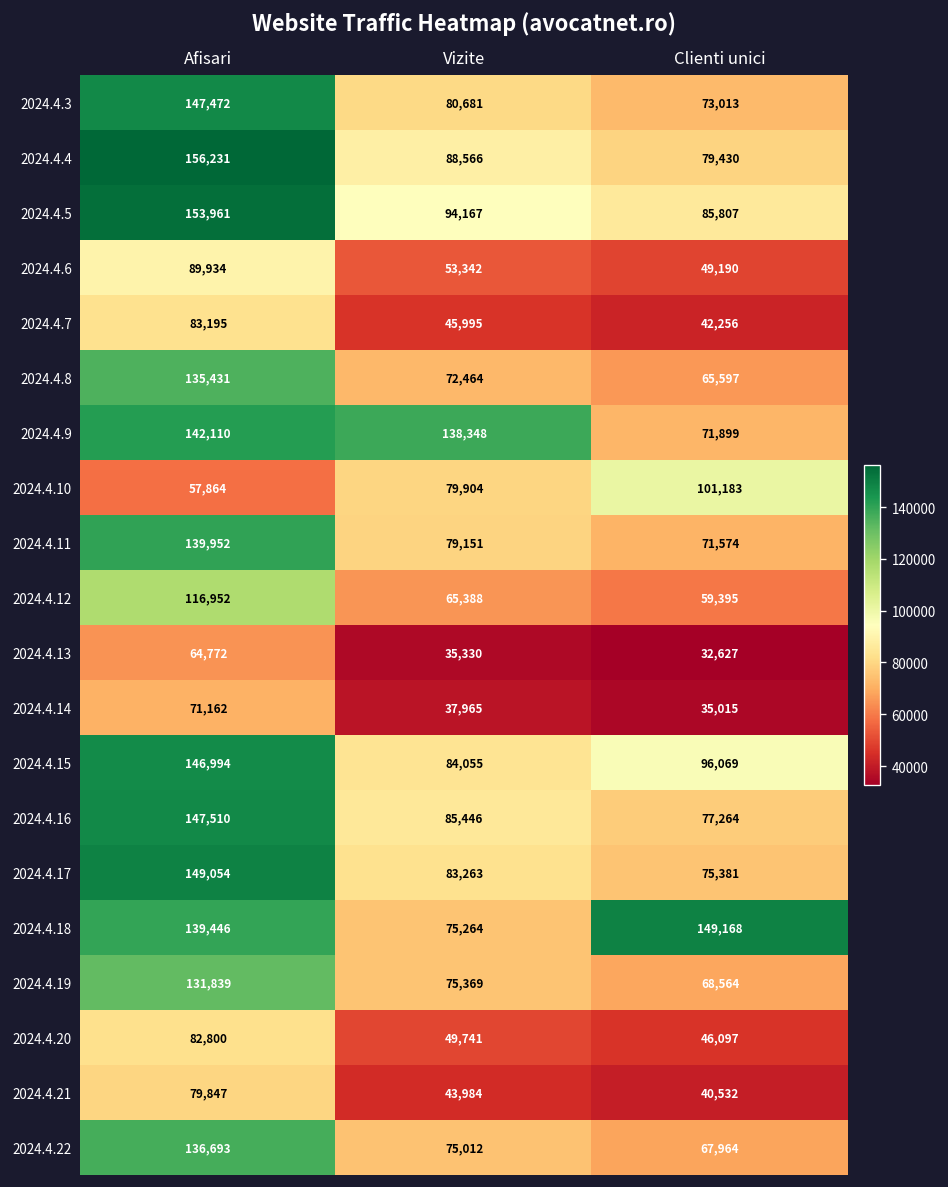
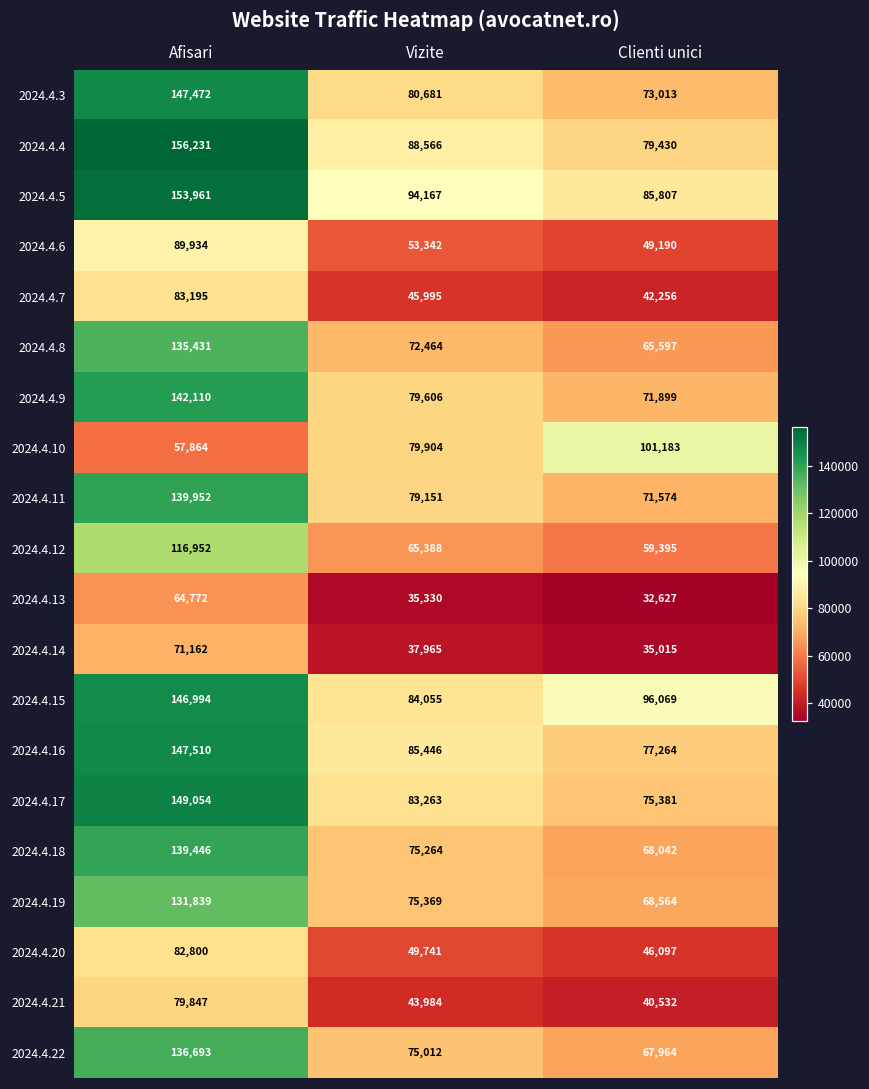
2024.4.9, Vizite: 138,348 -> 79,606
2024.4.18, Clienti unici: 149,168 -> 68,042
